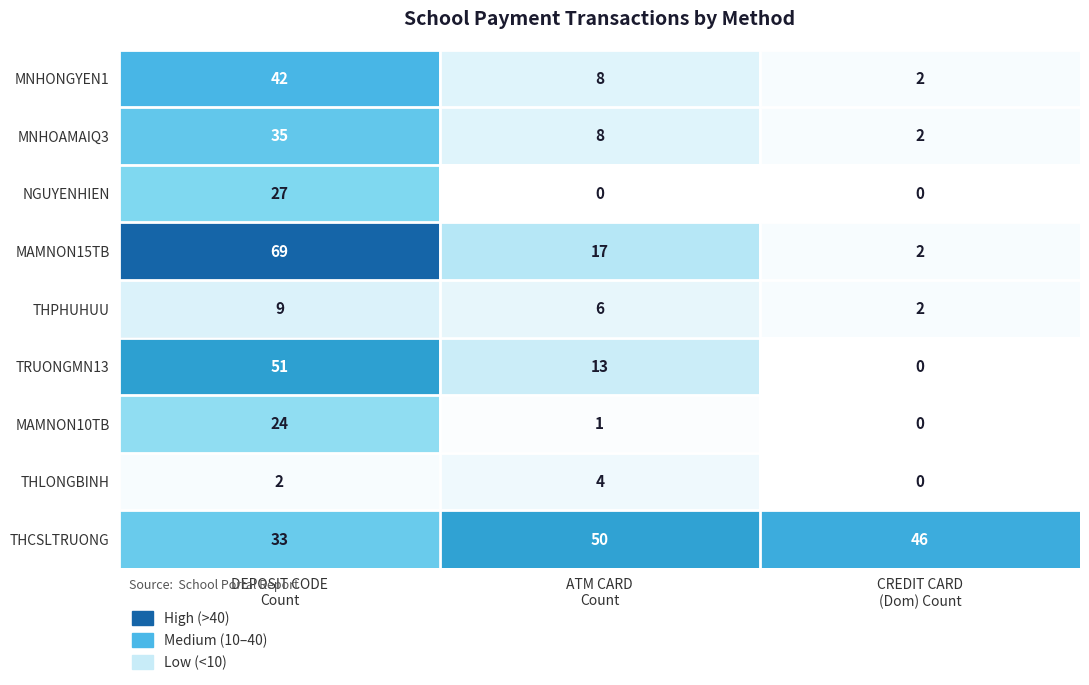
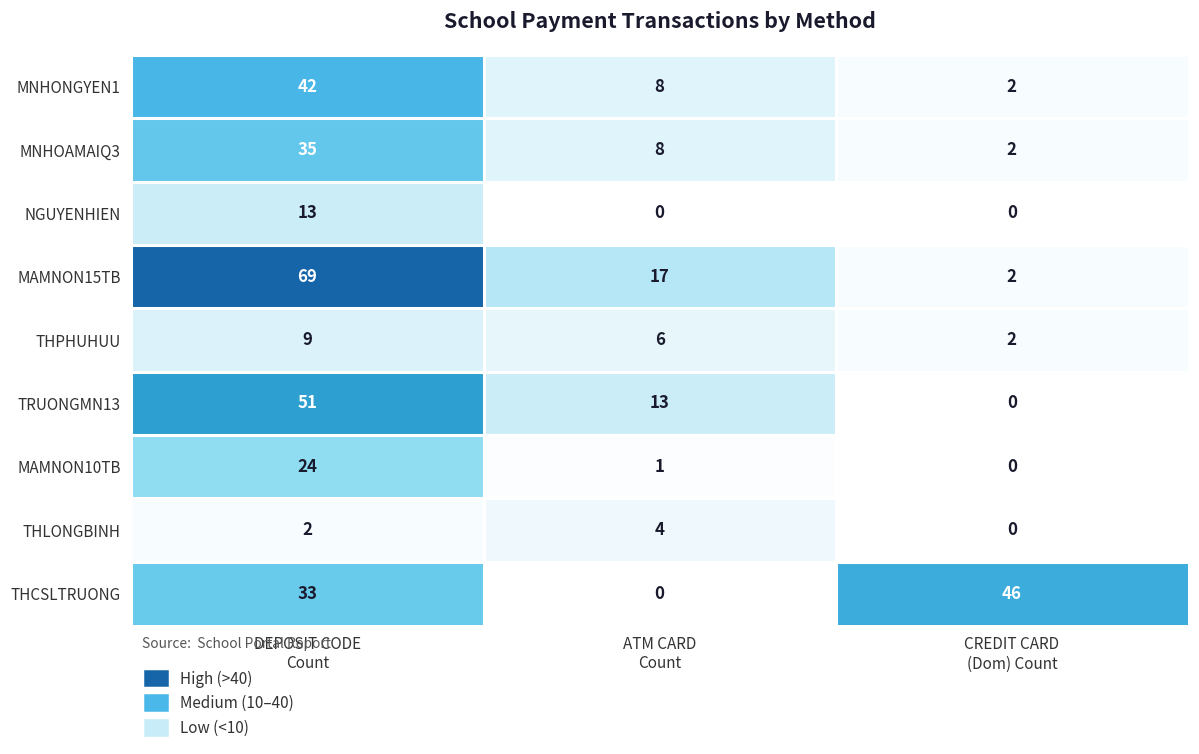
NGUYENHIEN, DEPOSIT CODE Count: 27 -> 13
THCSLTRUONG, ATM CARD Count: 50 -> 0
